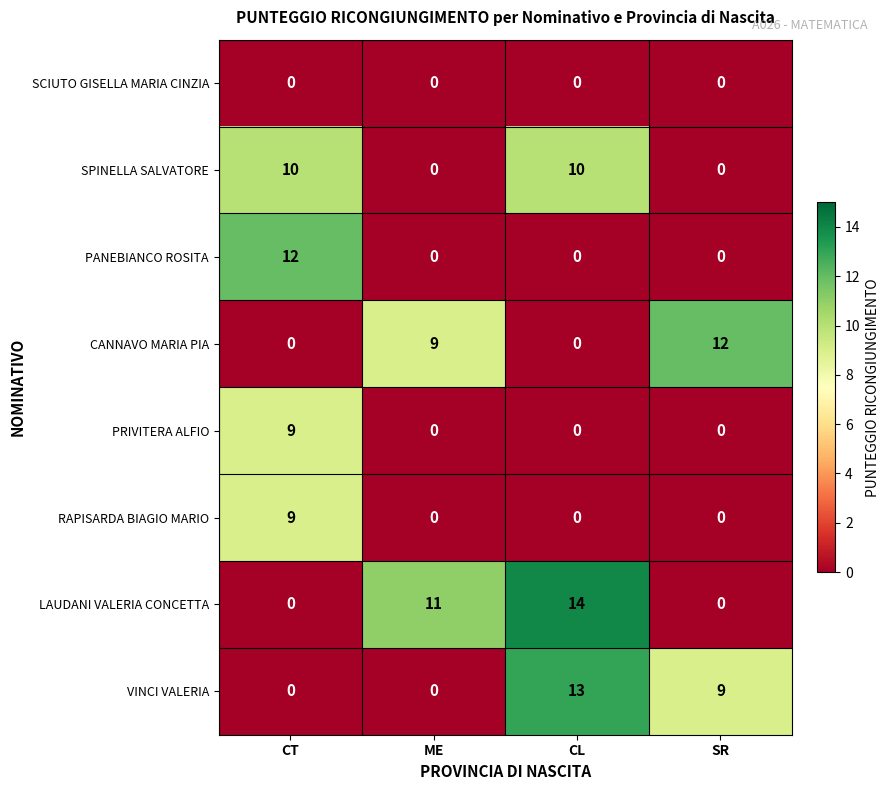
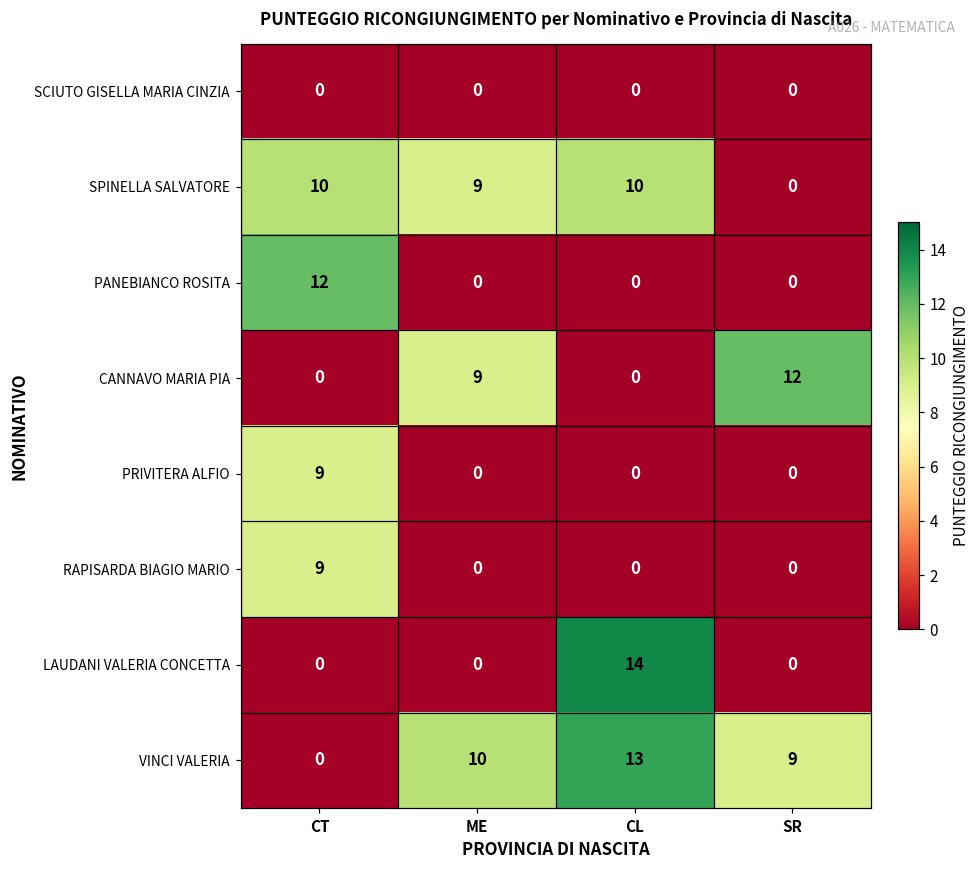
SPINELLA SALVATORE, ME: 0 -> 9
LAUDANI VALERIA CONCETTA, ME: 11 -> 0
VINCI VALERIA, ME: 0 -> 10
